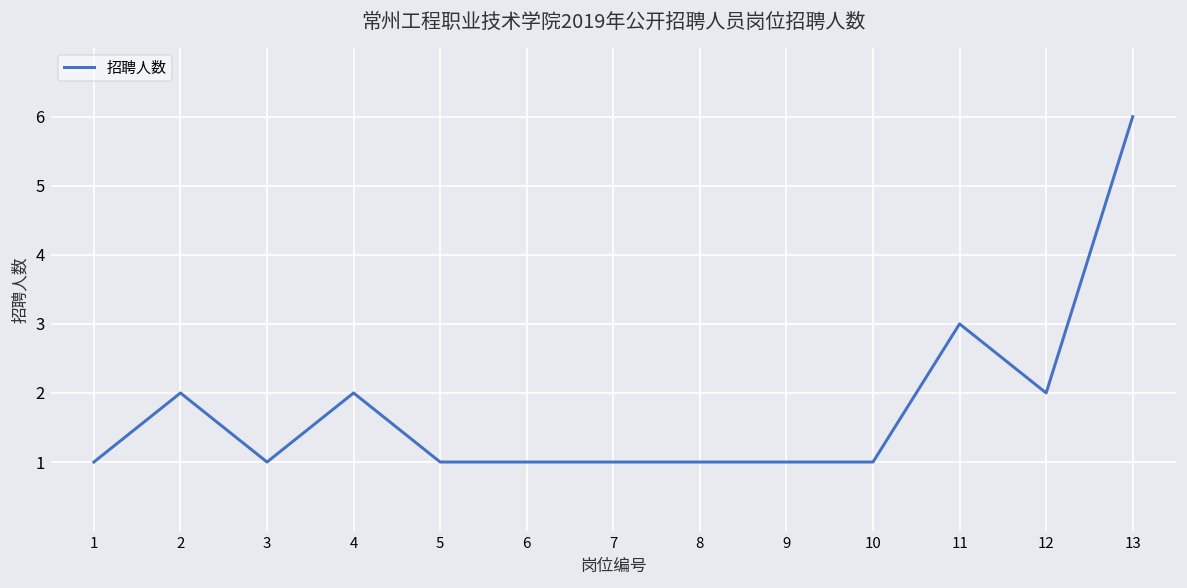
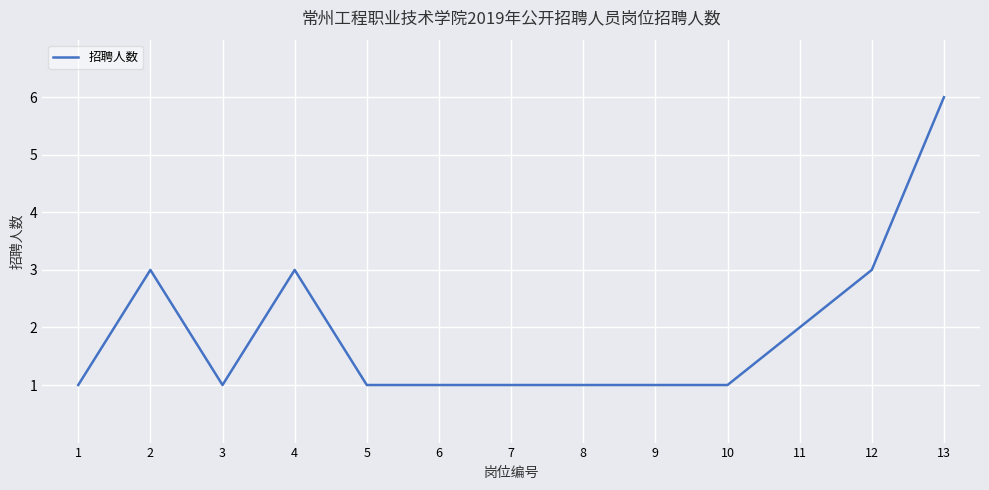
2: 2 -> 3
4: 2 -> 3
11: 3 -> 2
12: 2 -> 3
